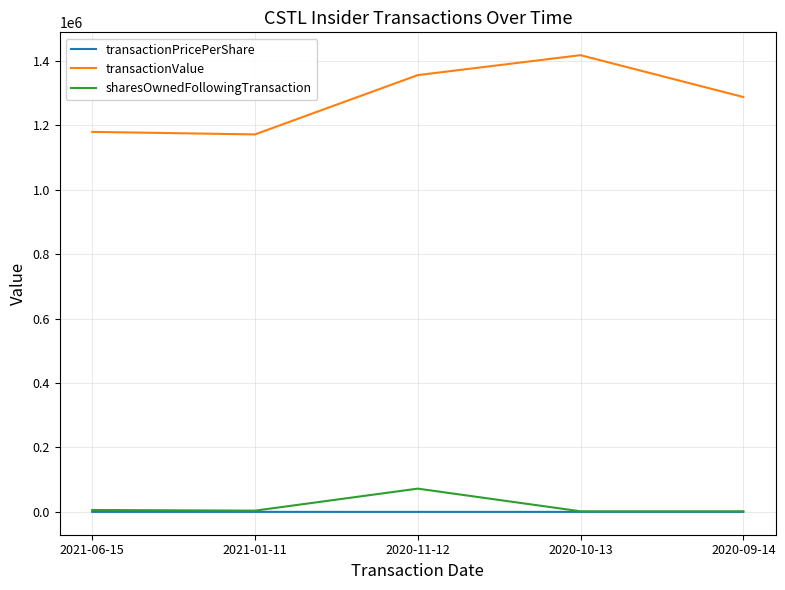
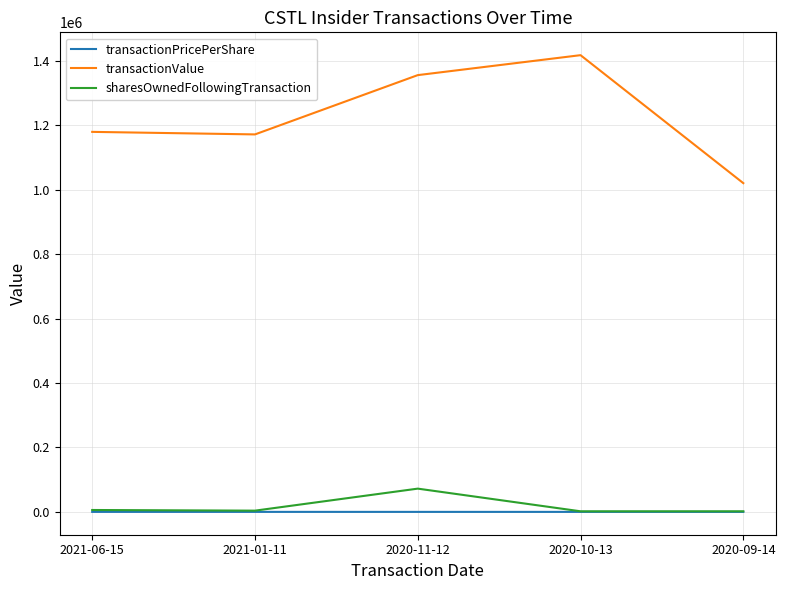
transactionValue, 2020-09-14: 1290000 -> 1020000
